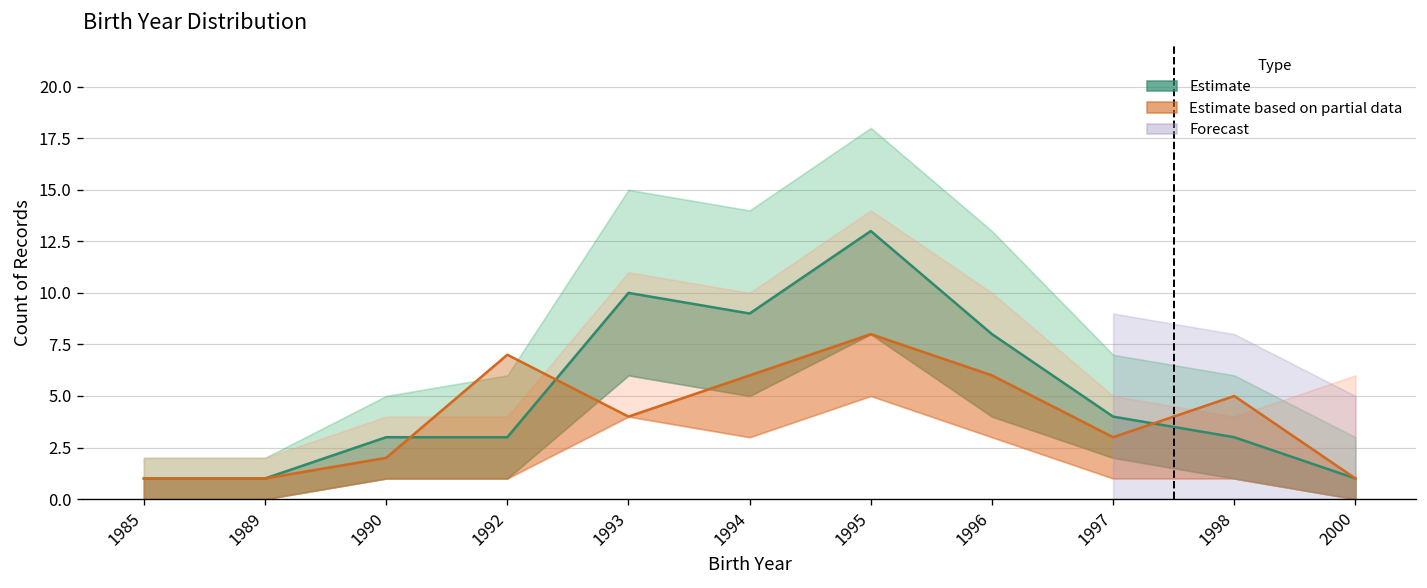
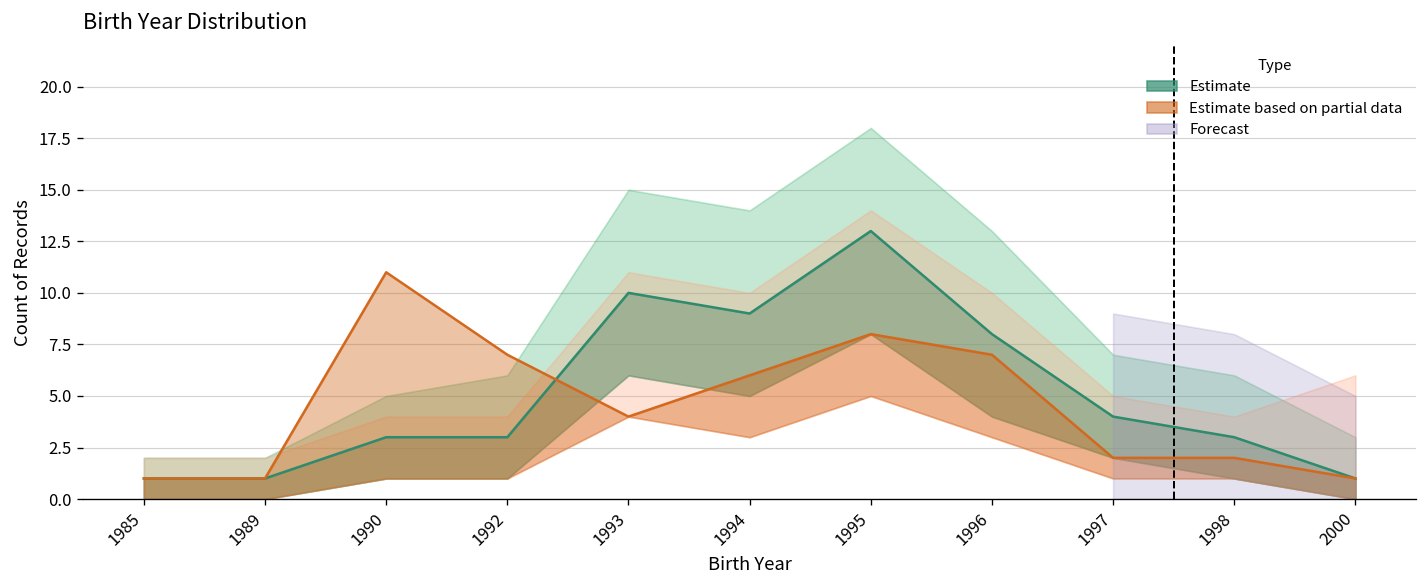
Estimate based on partial data, 1990: 2 -> 11
Estimate based on partial data, 1996: 6 -> 7
Estimate based on partial data, 1997: 3 -> 2
Estimate based on partial data, 1998: 5 -> 2
